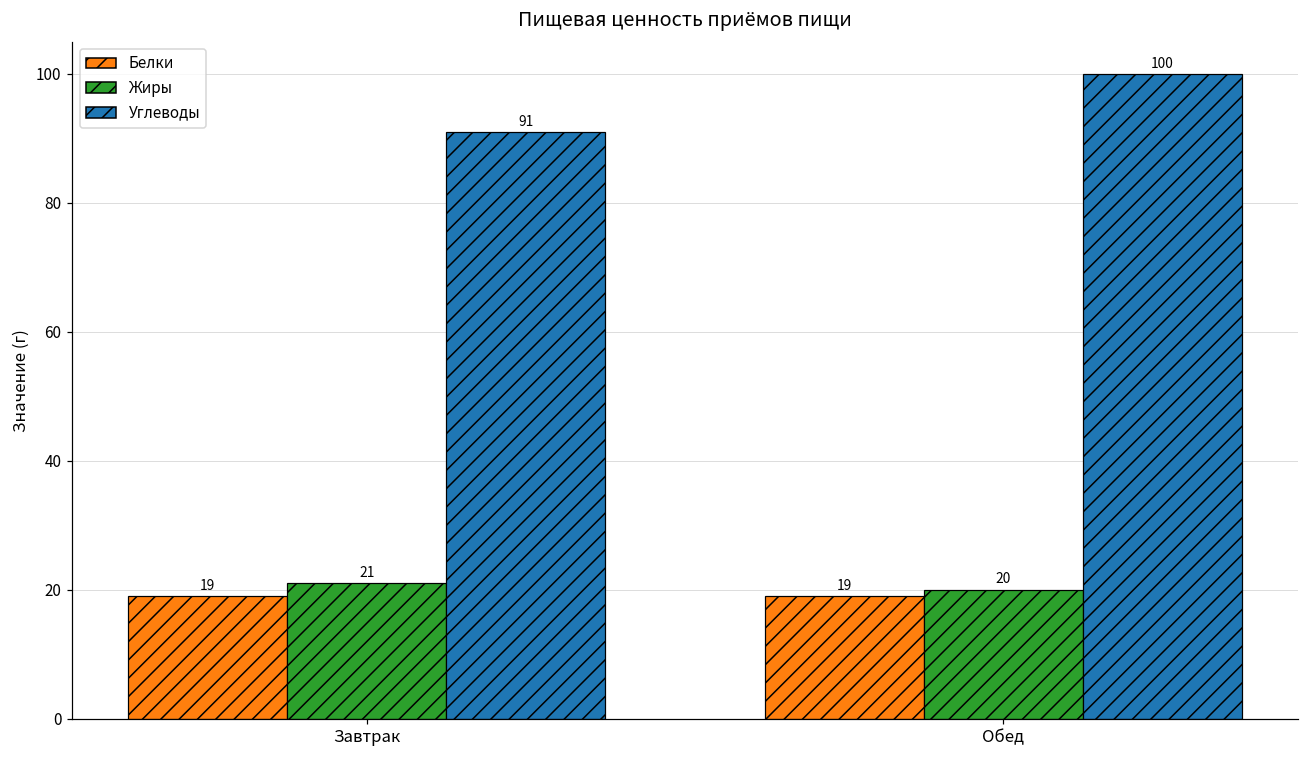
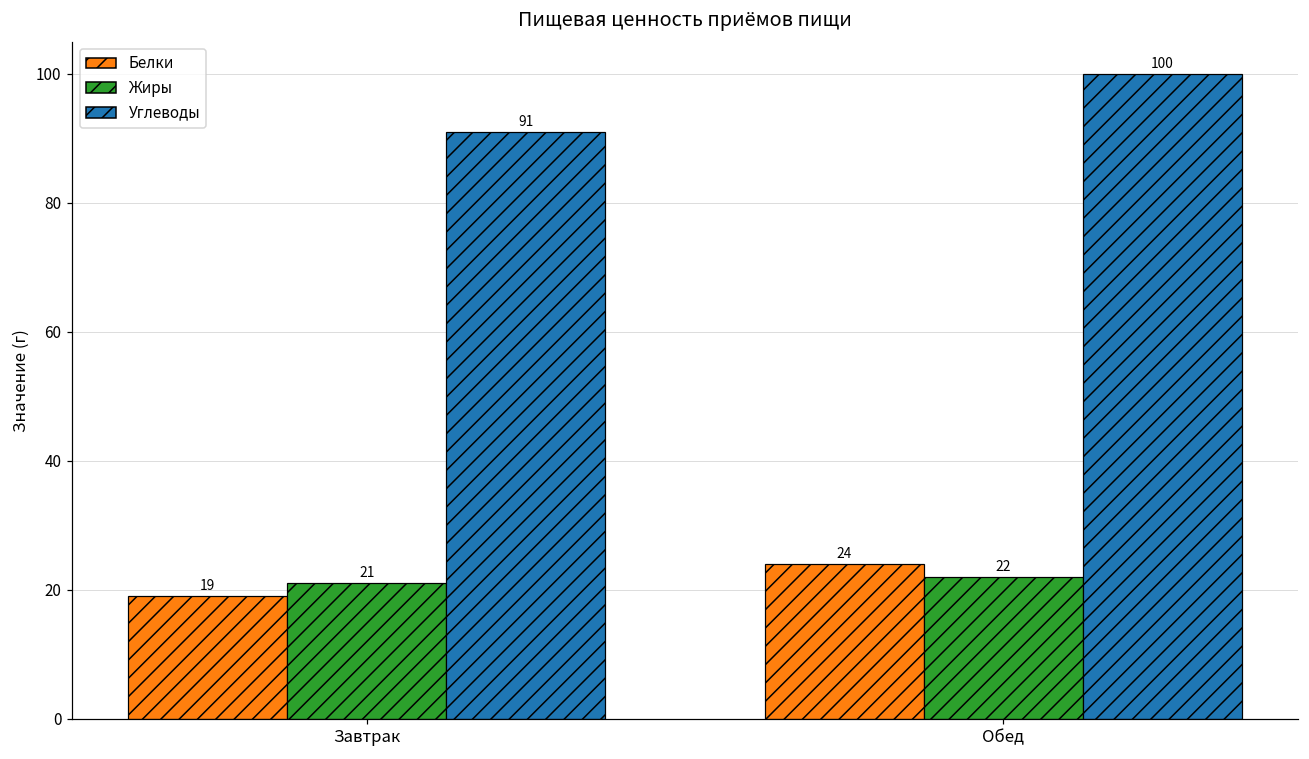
Белки, Обед: 19 -> 24
Жиры, Обед: 20 -> 22
